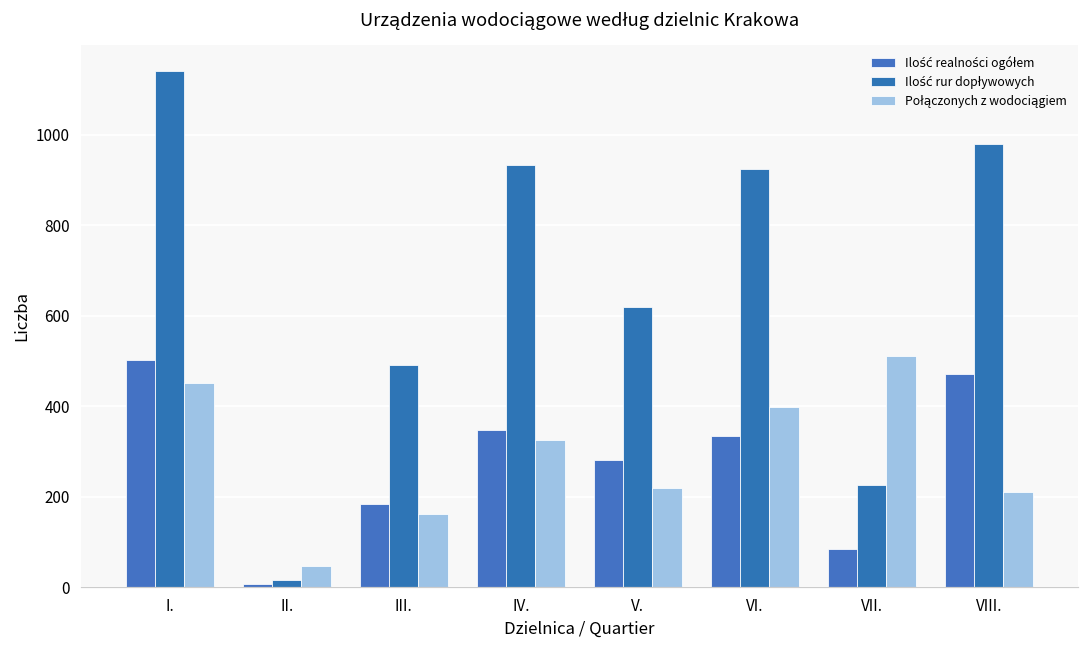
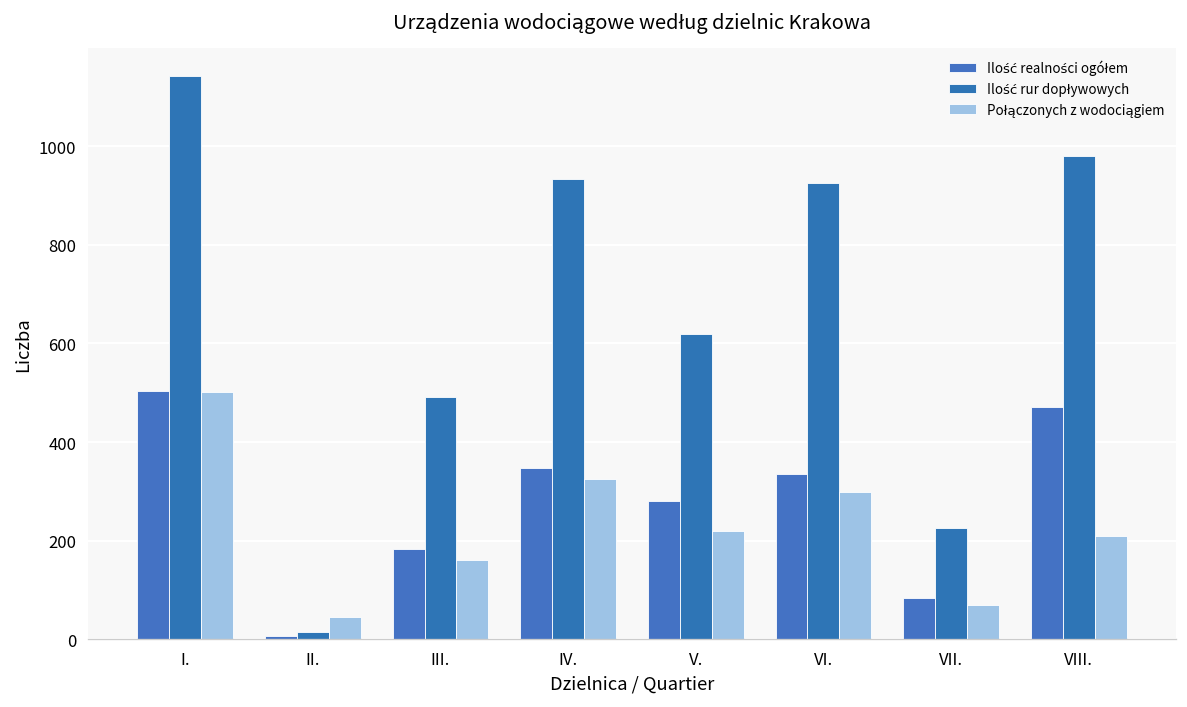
Połączonych z wodociągiem, I.: 450 -> 500
Połączonych z wodociągiem, VI.: 400 -> 300
Połączonych z wodociągiem, VII.: 510 -> 70
